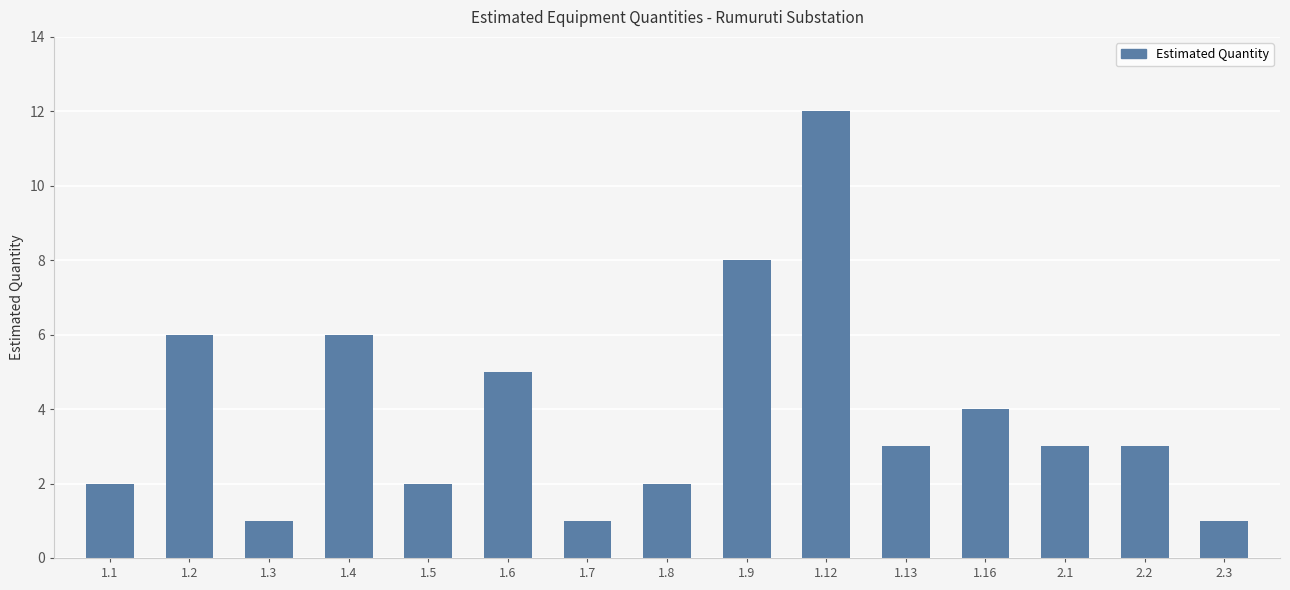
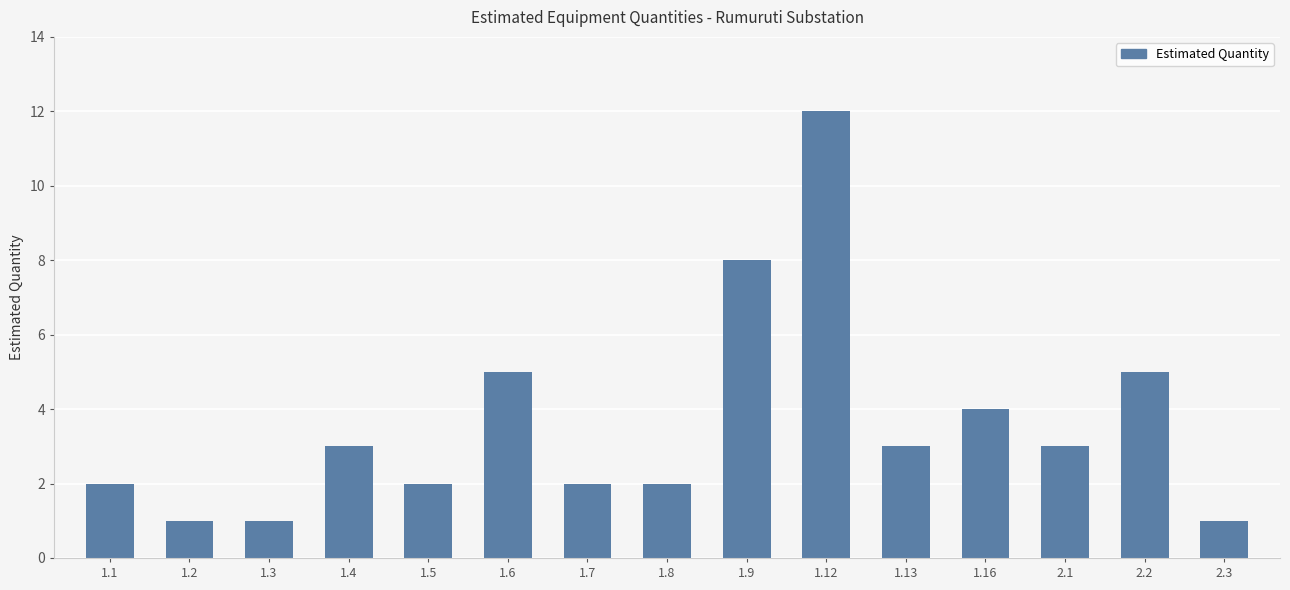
1.2: 6 -> 1
1.4: 6 -> 3
1.7: 1 -> 2
2.2: 3 -> 5
